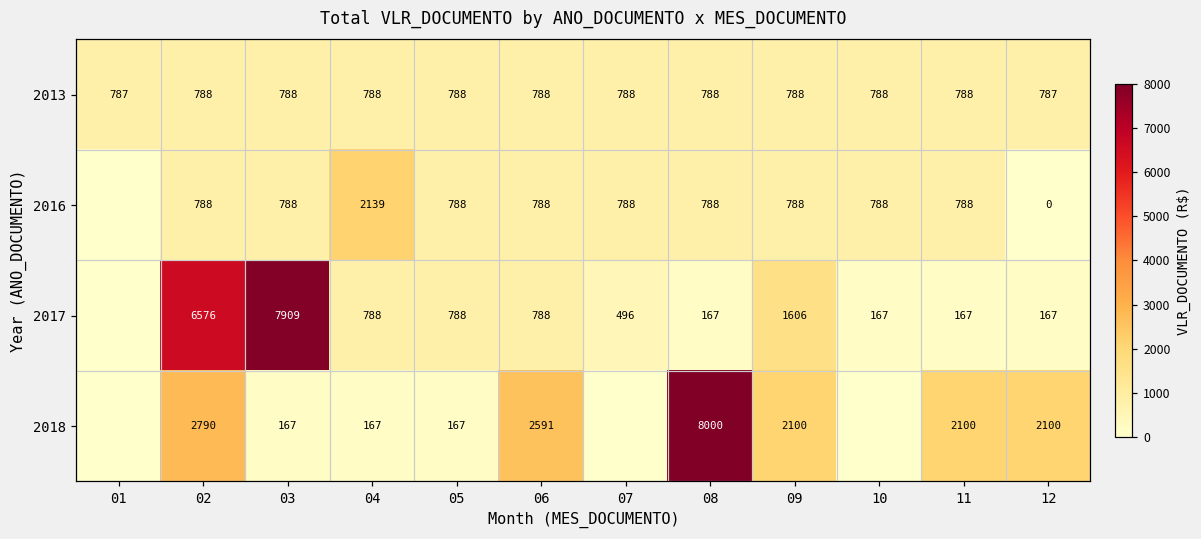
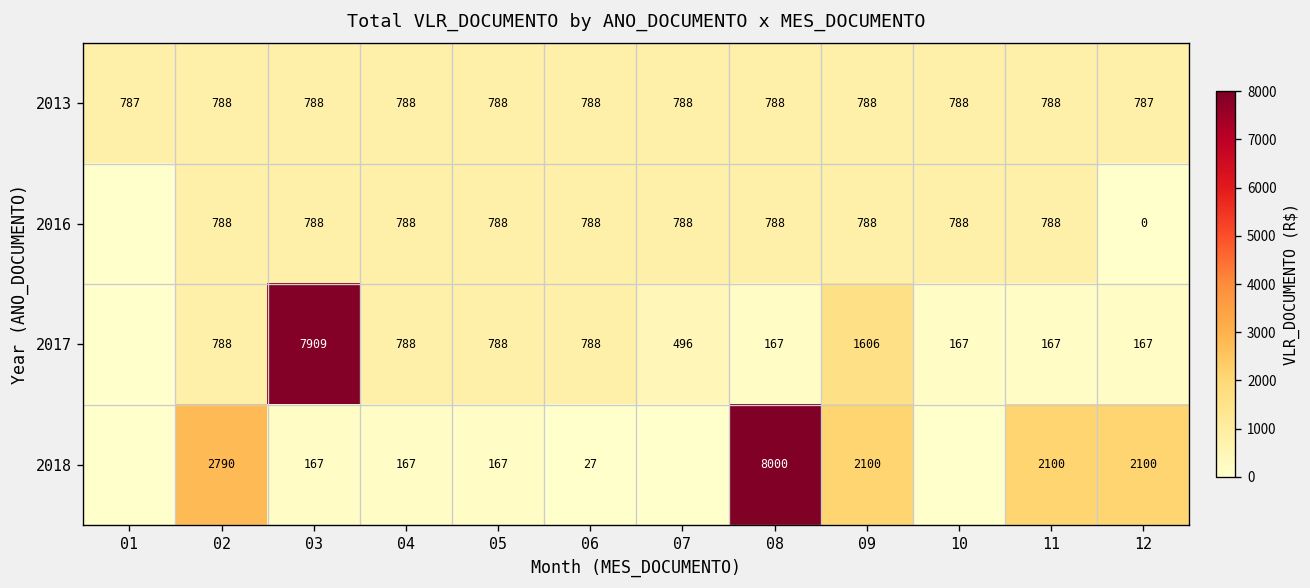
2016, 04: 2139 -> 788
2017, 02: 6576 -> 788
2018, 06: 2591 -> 27
